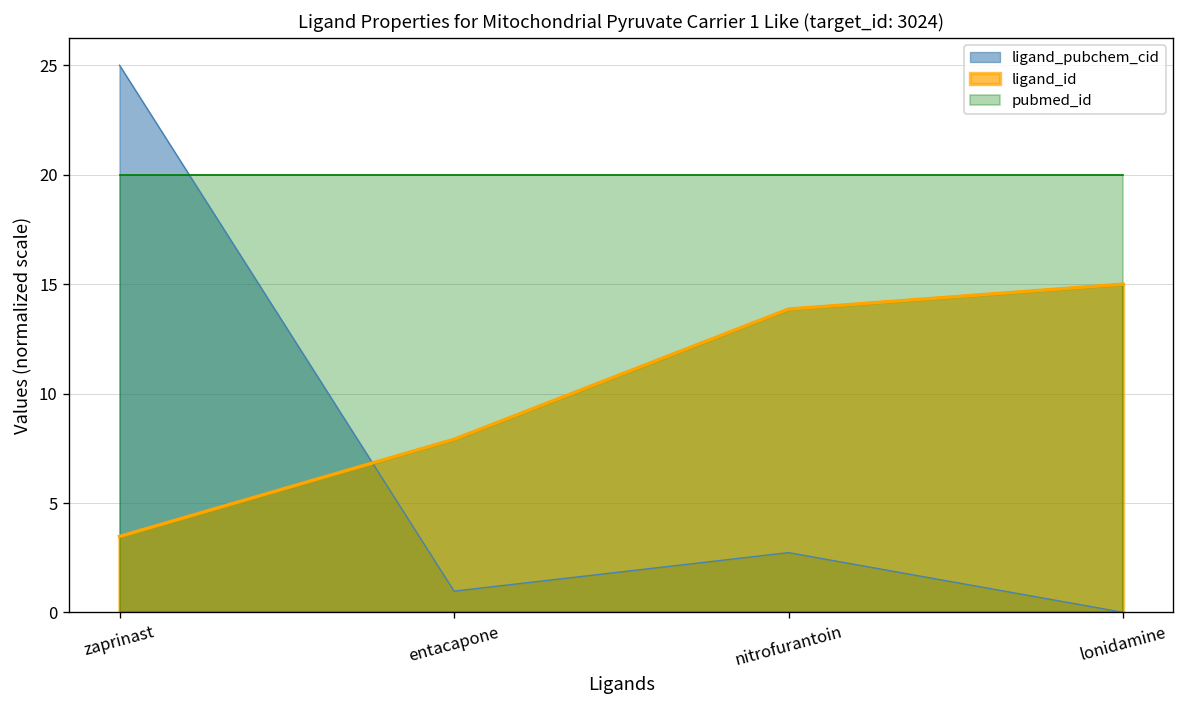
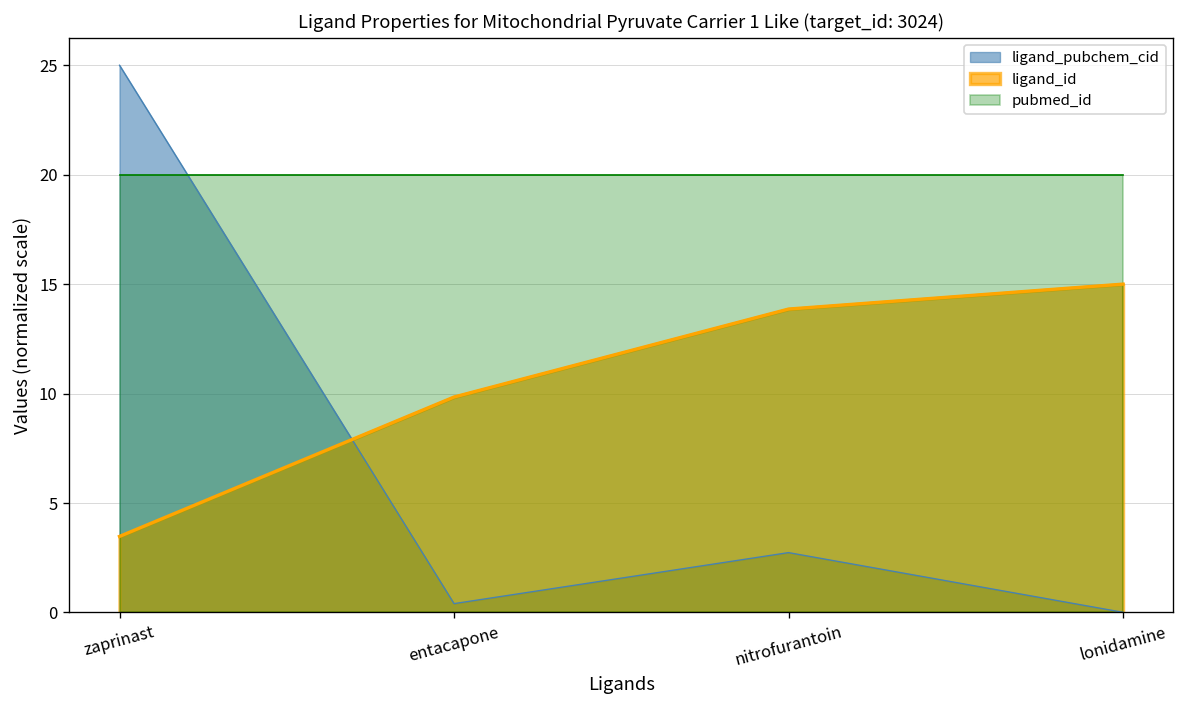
ligand_pubchem_cid, entacapone: 1.0 -> 0.4
ligand_id, entacapone: 7.9 -> 9.8
